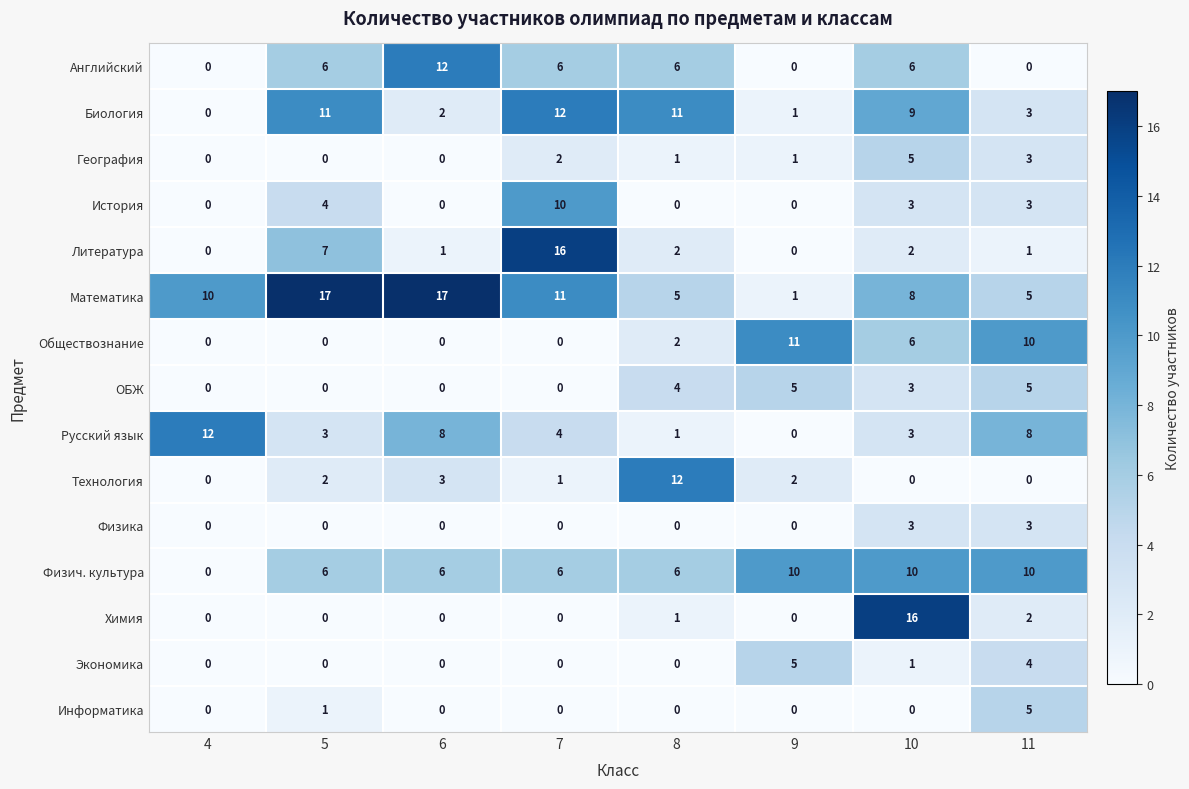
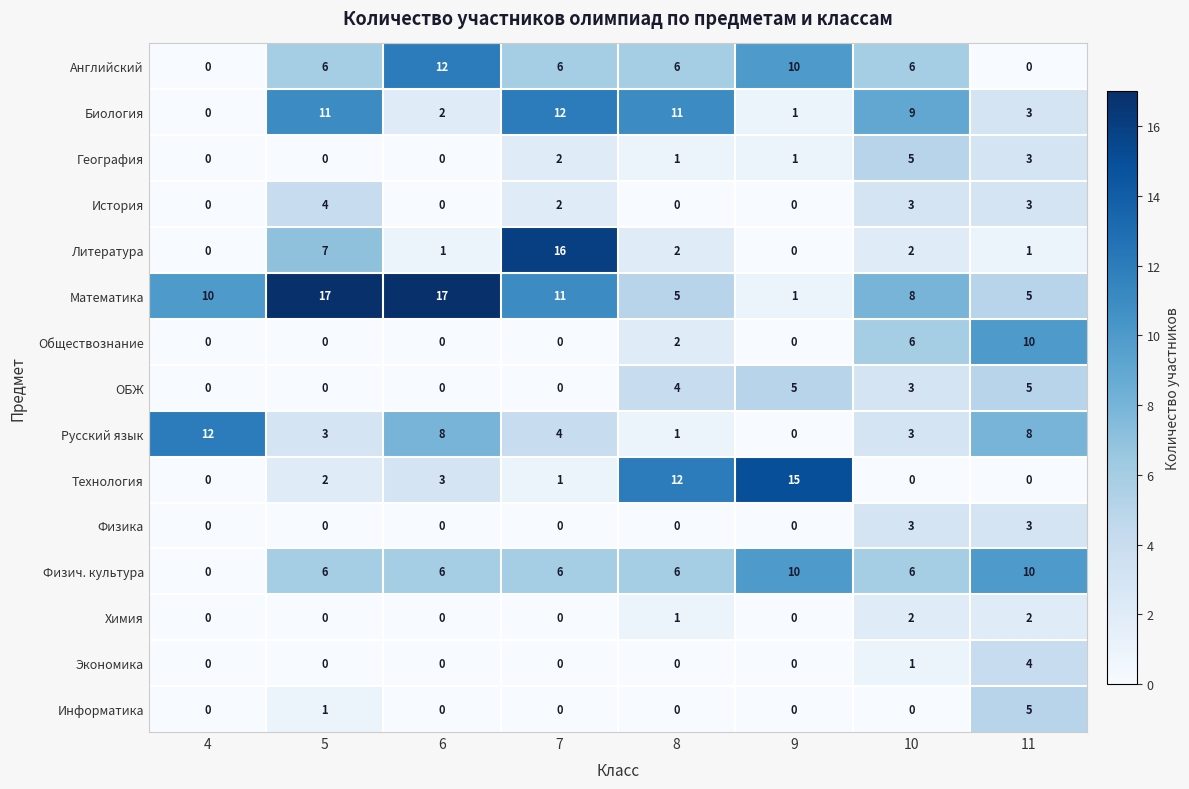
Английский, 9: 0 -> 10
История, 7: 10 -> 2
Обществознание, 9: 11 -> 0
Технология, 9: 2 -> 15
Физич. культура, 10: 10 -> 6
Химия, 10: 16 -> 2
Экономика, 9: 5 -> 0
